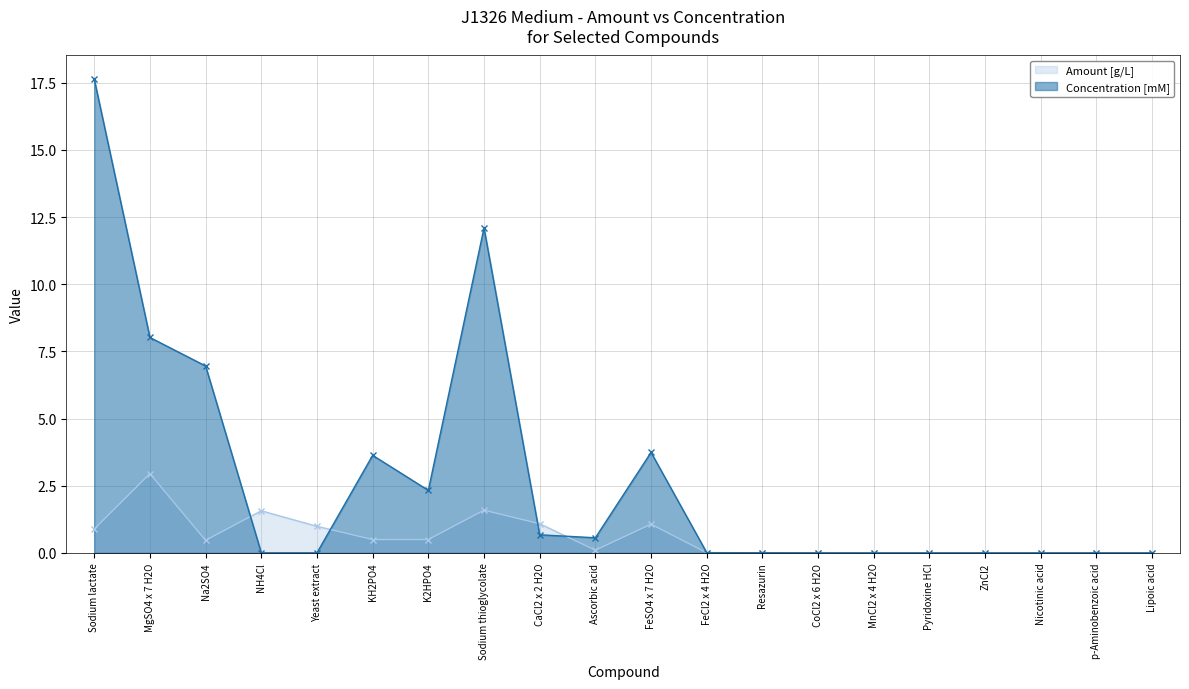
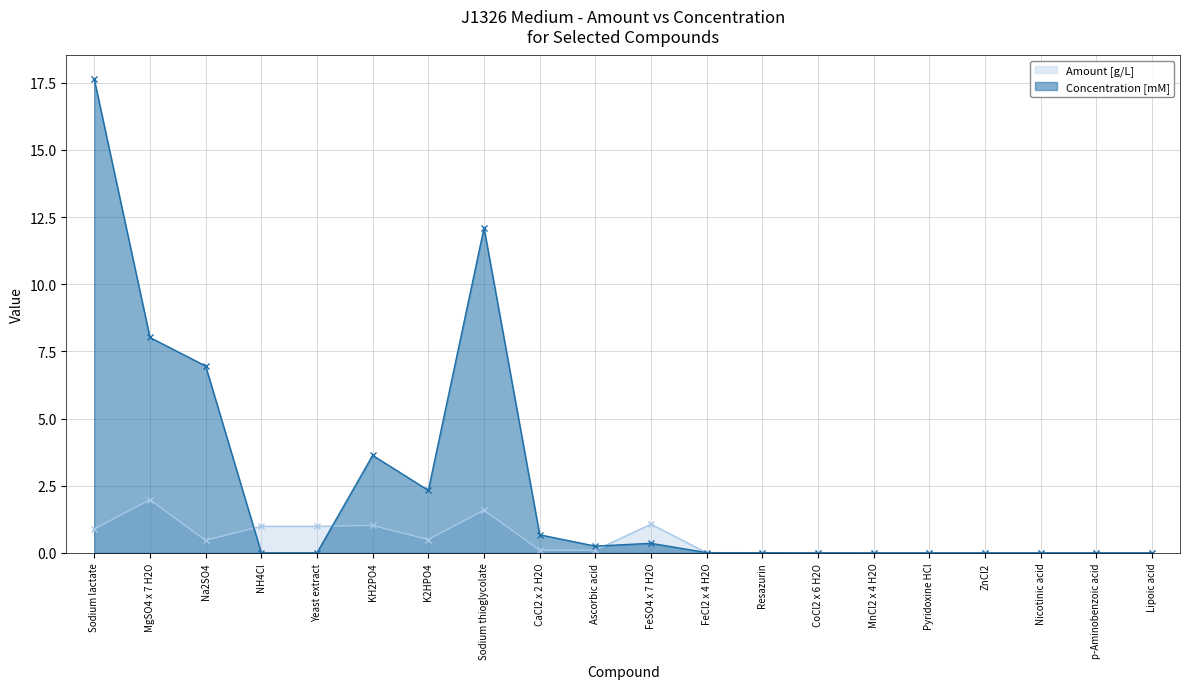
Amount [g/L], MgSO4 x 7 H2O: 2.9 -> 2.0
Amount [g/L], NH4Cl: 1.6 -> 1.0
Amount [g/L], KH2PO4: 0.5 -> 1.0
Amount [g/L], CaCl2 x 2 H2O: 1.1 -> 0.1
Concentration [mM], Ascorbic acid: 0.6 -> 0.3
Concentration [mM], FeSO4 x 7 H2O: 3.7 -> 0.4
